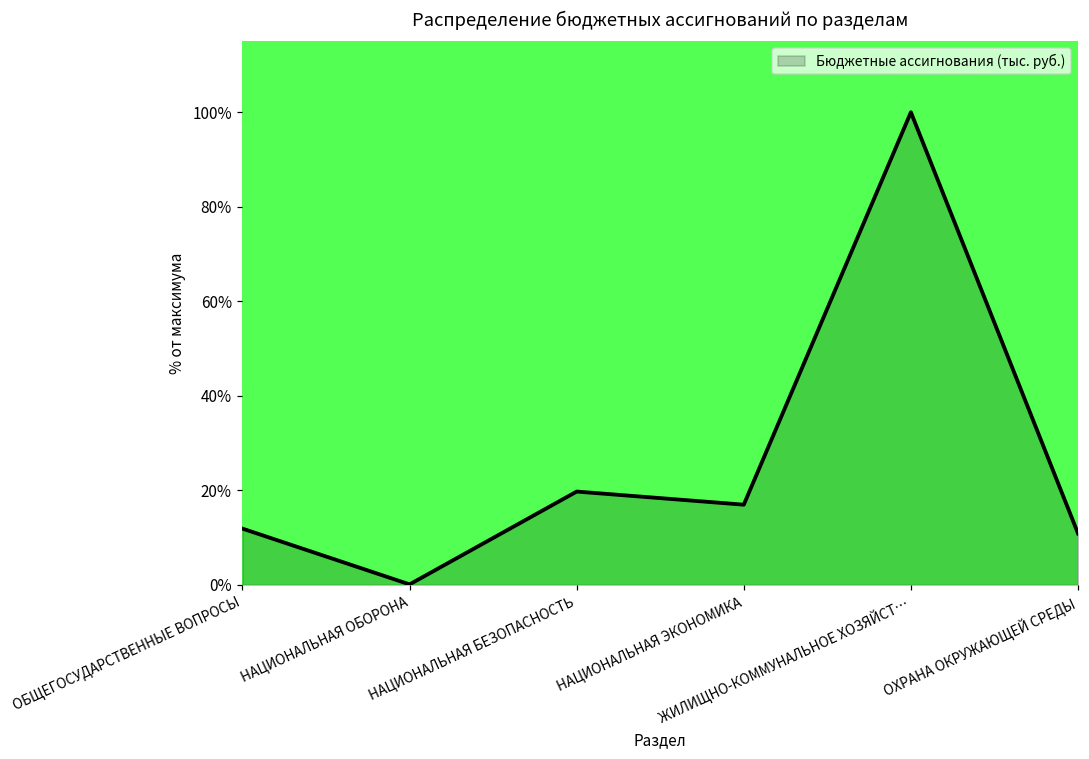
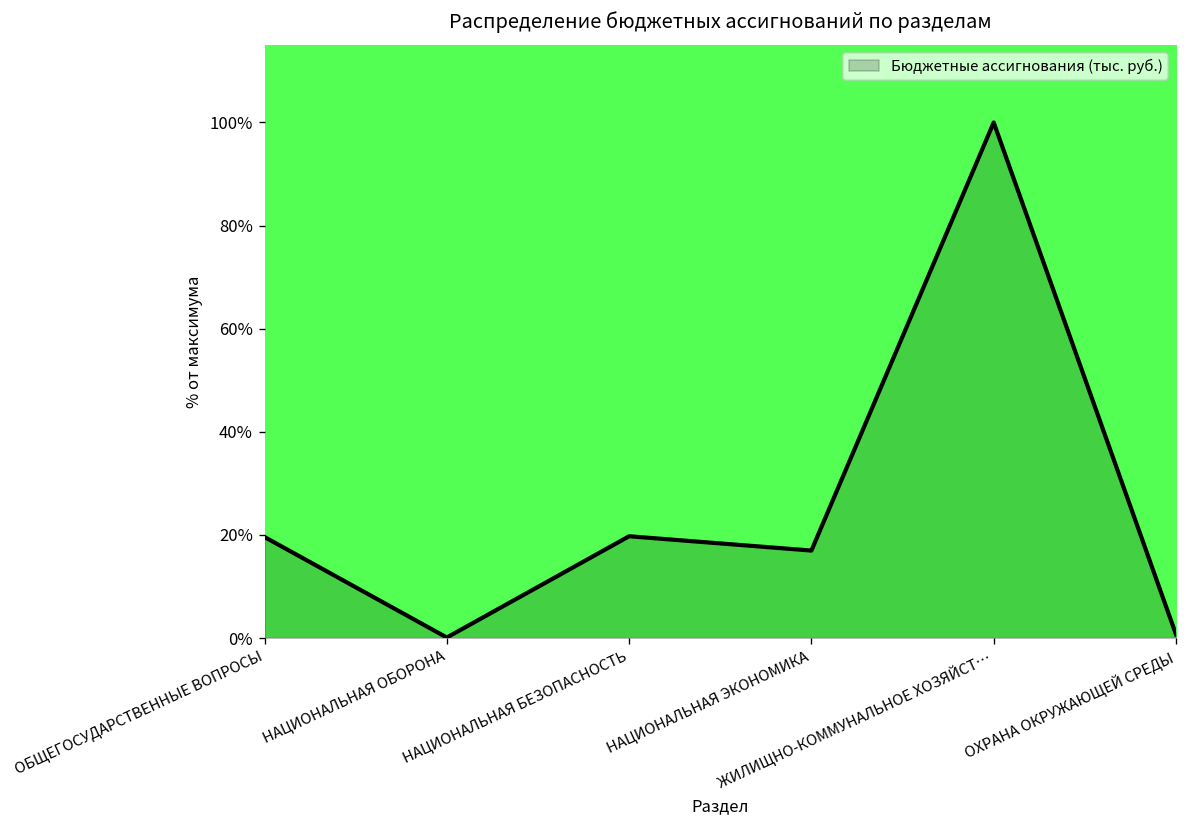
ОБЩЕГОСУДАРСТВЕННЫЕ ВОПРОСЫ: 12% -> 20%
ОХРАНА ОКРУЖАЮЩЕЙ СРЕДЫ: 11% -> 1%
